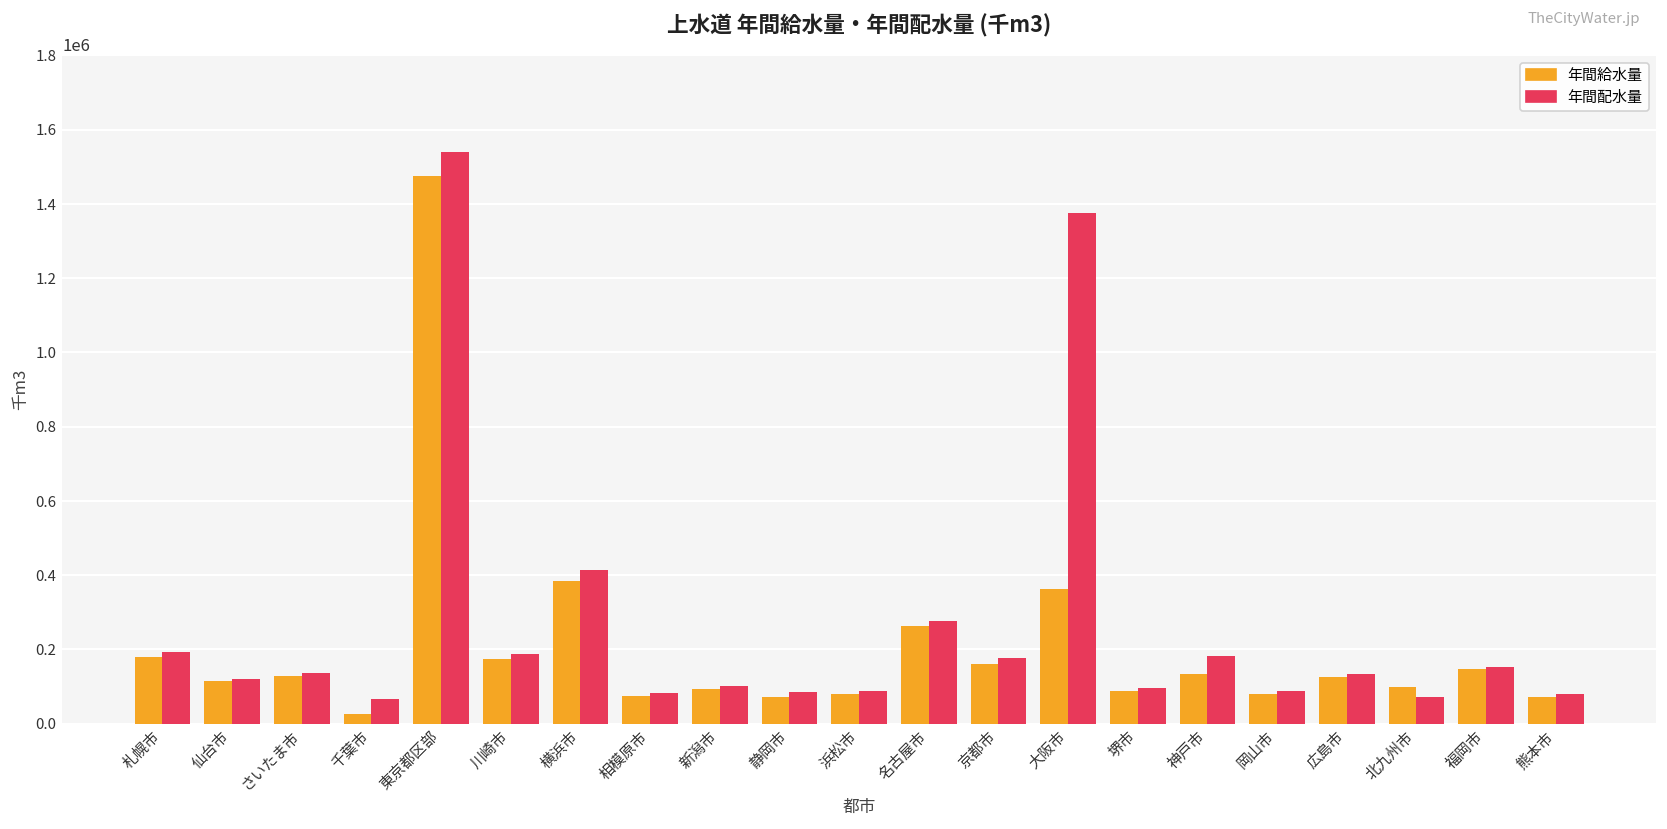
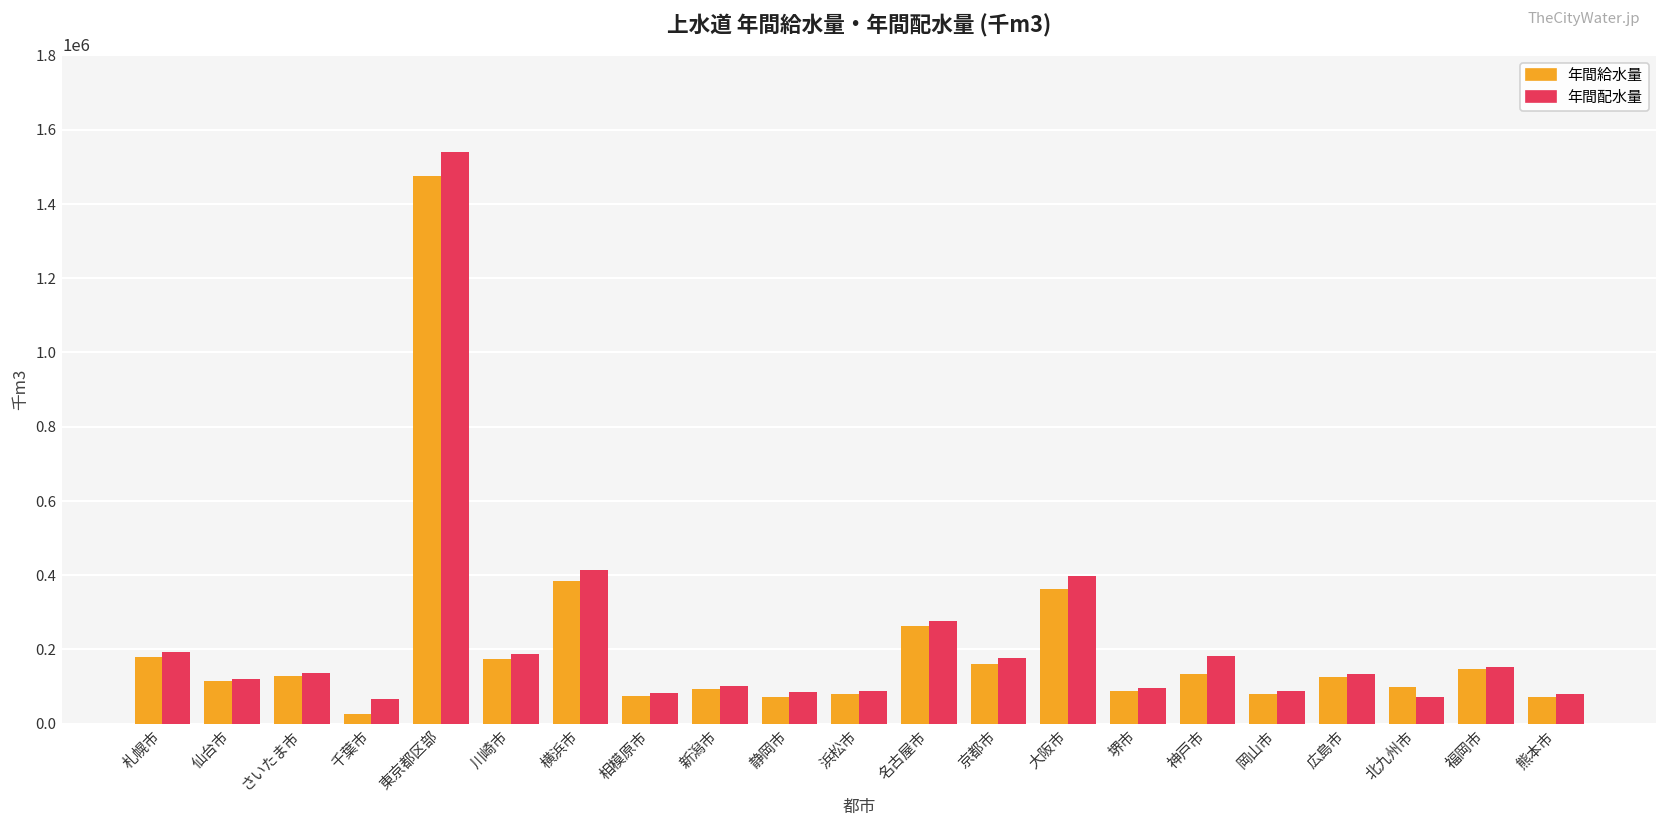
年間配水量, 大阪市: 1370000 -> 400000
